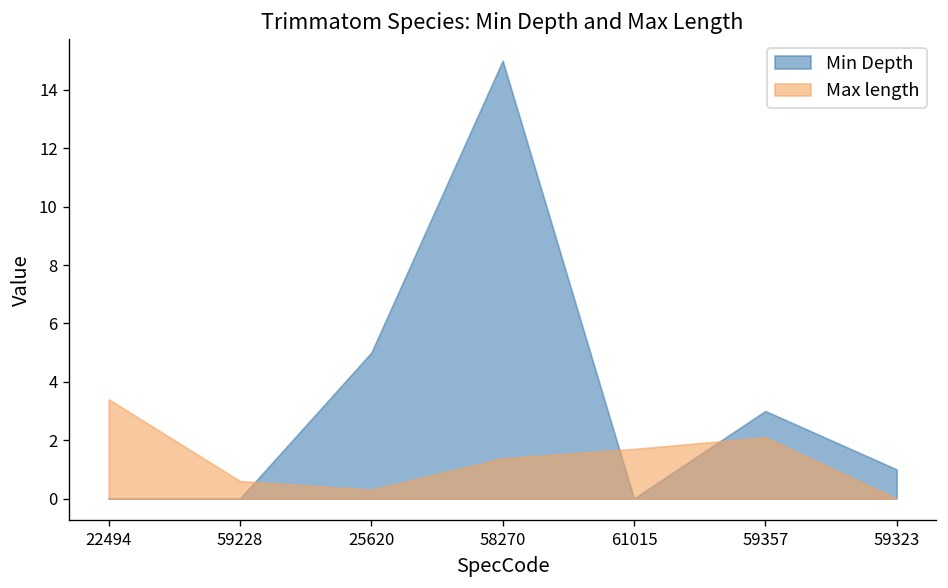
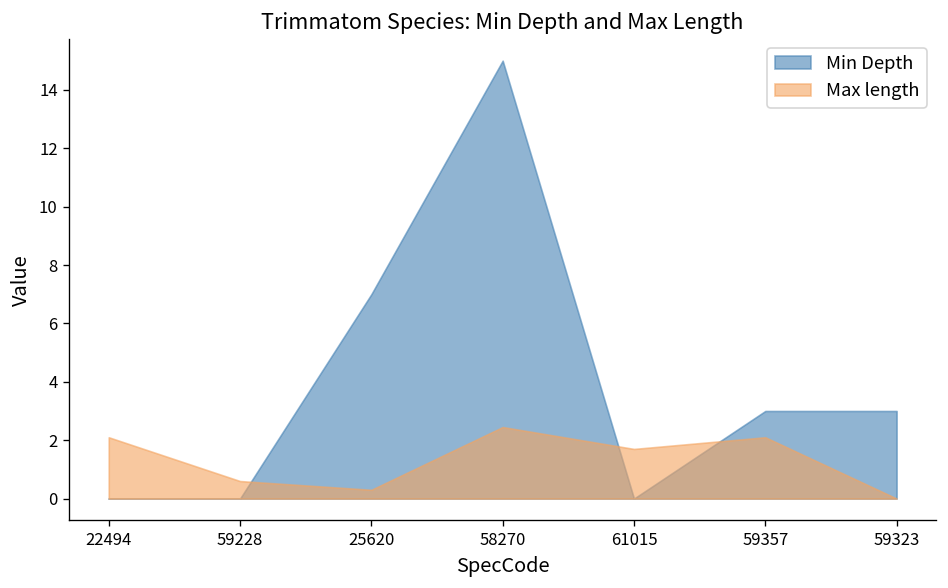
Max length, 22494: 3.4 -> 2.1
Min Depth, 25620: 5 -> 7
Max length, 58270: 1.4 -> 2.5
Min Depth, 59323: 1 -> 3
